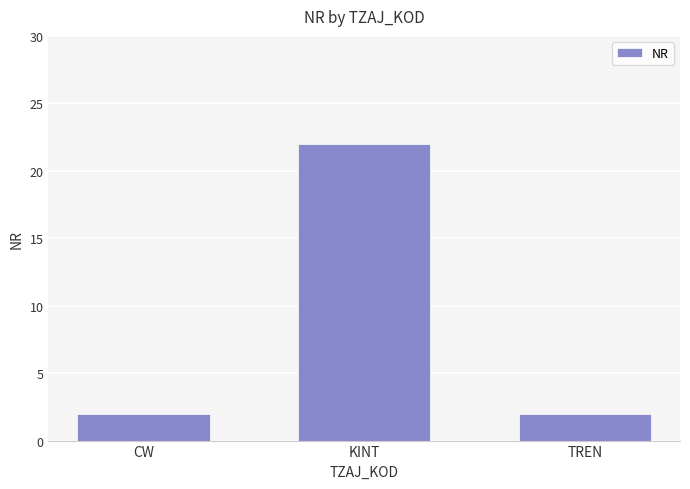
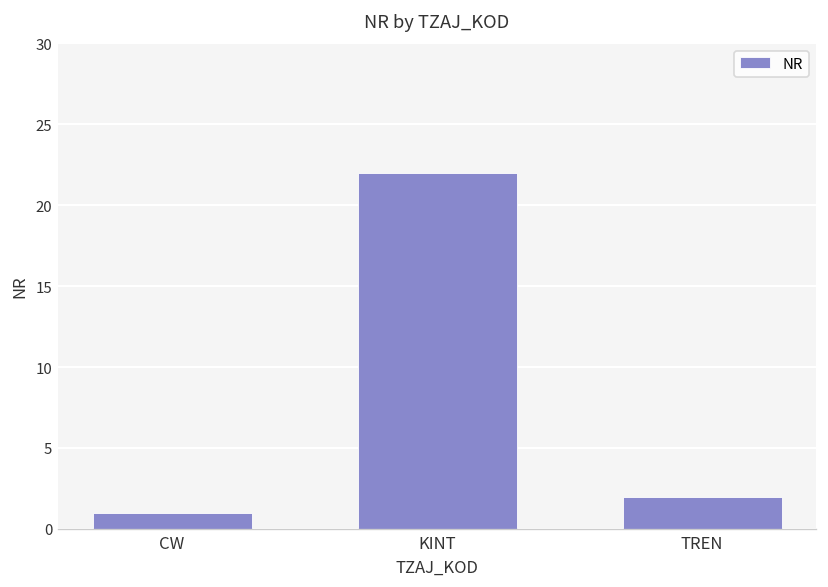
CW: 2 -> 1
